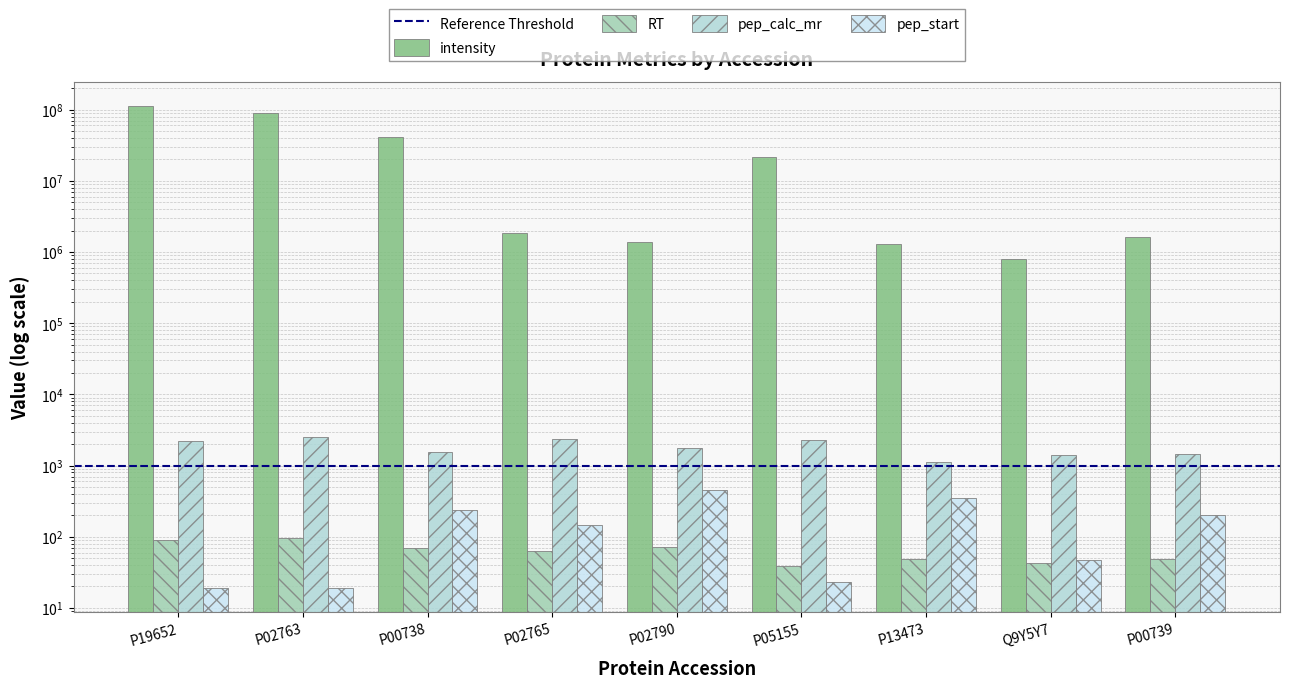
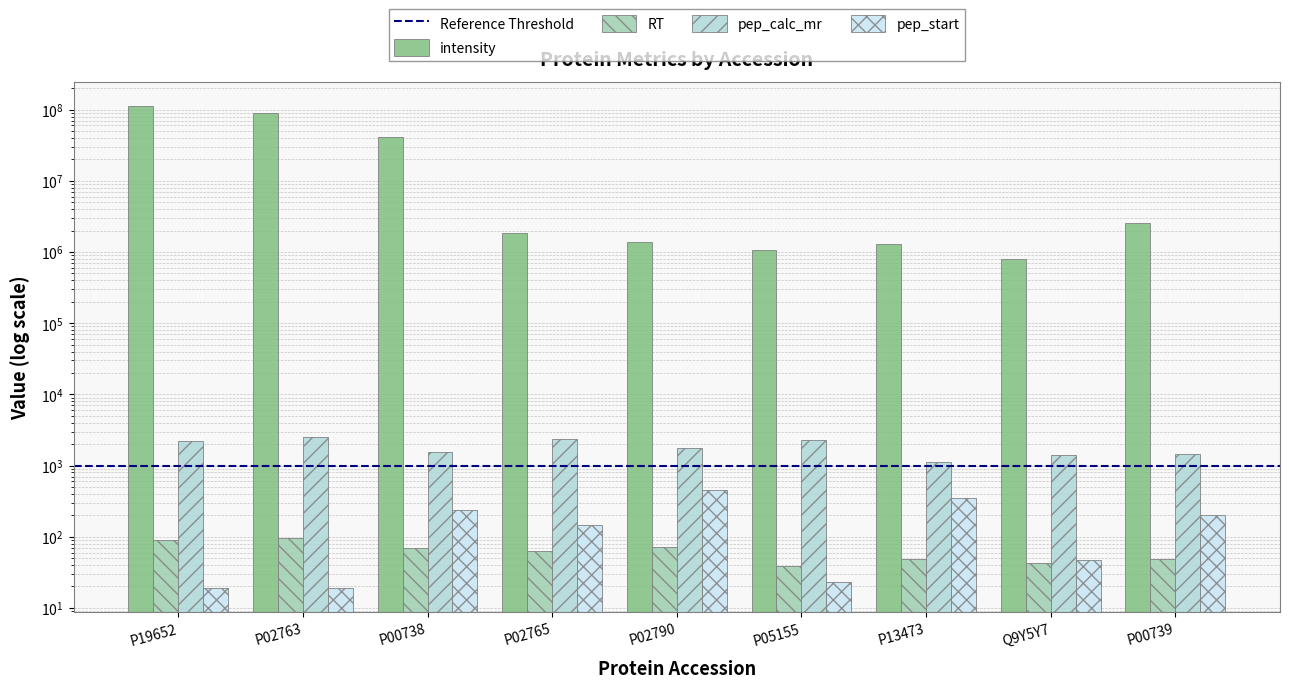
intensity, P05155: 21000000 -> 1100000
intensity, P00739: 1600000 -> 2600000
